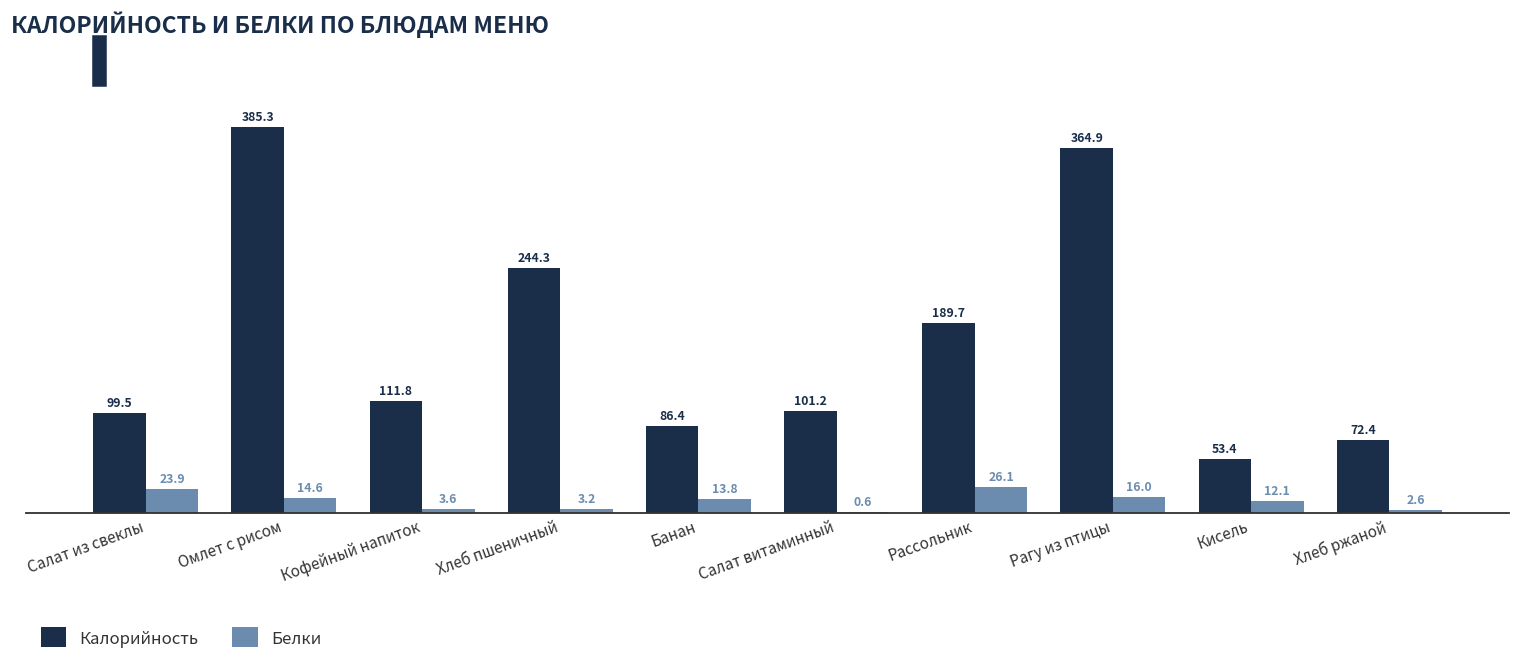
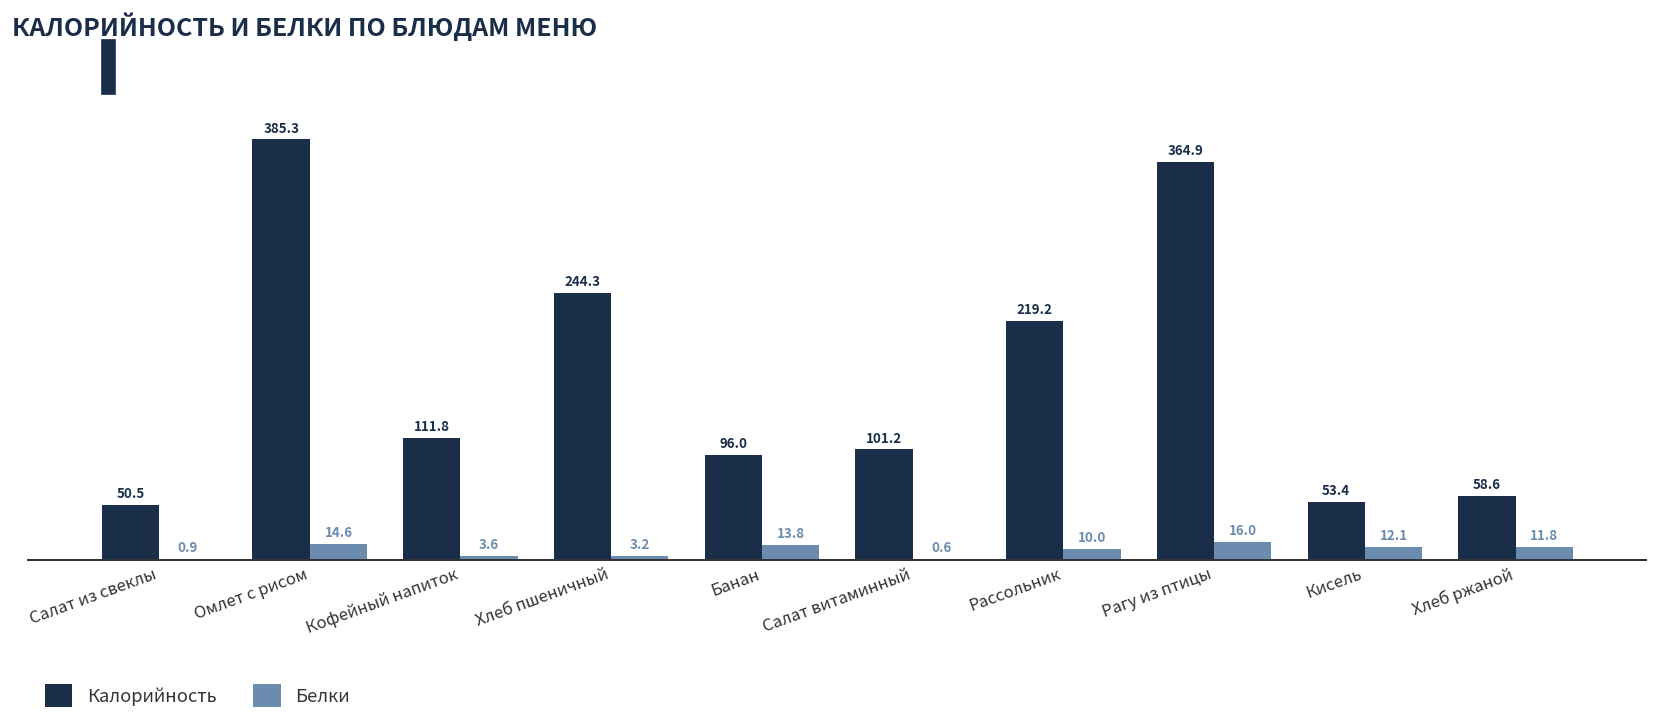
Калорийность, Салат из свеклы: 99.5 -> 50.5
Белки, Салат из свеклы: 23.9 -> 0.9
Калорийность, Банан: 86.4 -> 96.0
Калорийность, Рассольник: 189.7 -> 219.2
Белки, Рассольник: 26.1 -> 10.0
Калорийность, Хлеб ржаной: 72.4 -> 58.6
Белки, Хлеб ржаной: 2.6 -> 11.8
